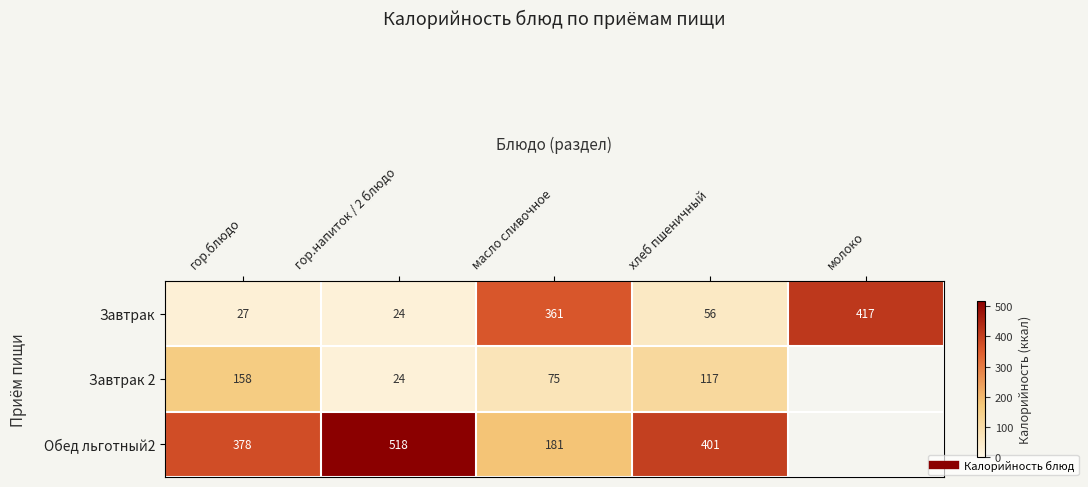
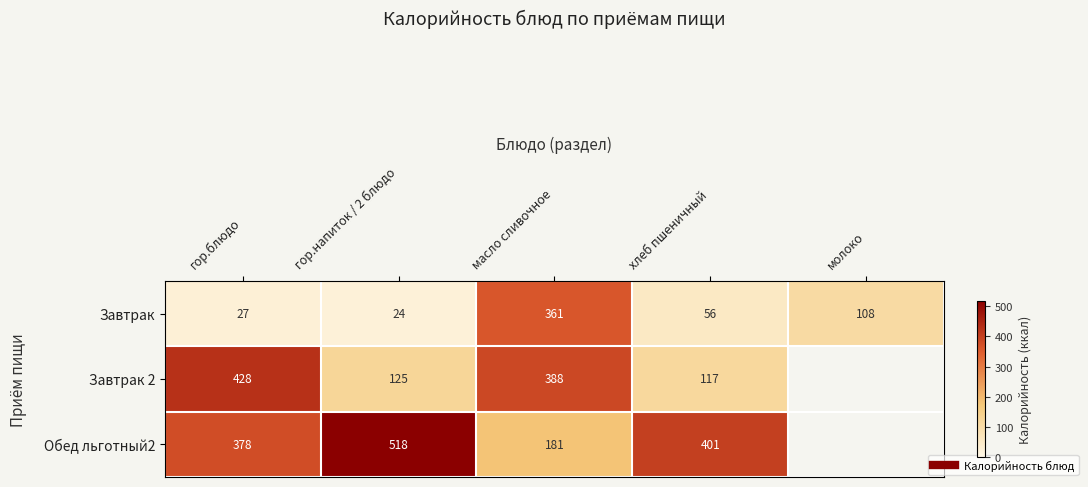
Завтрак, молоко: 417 -> 108
Завтрак 2, гор.блюдо: 158 -> 428
Завтрак 2, гор.напиток / 2 блюдо: 24 -> 125
Завтрак 2, масло сливочное: 75 -> 388
